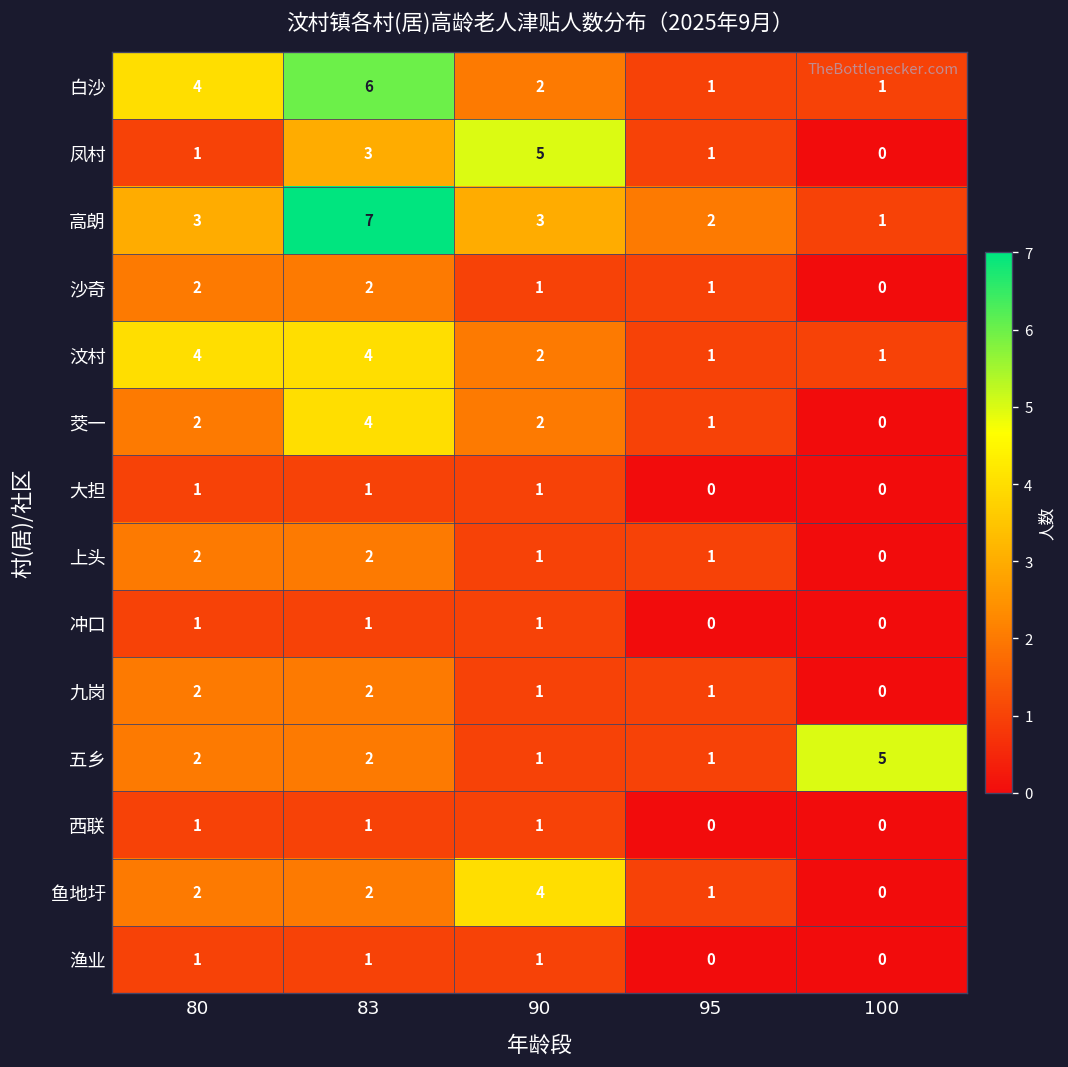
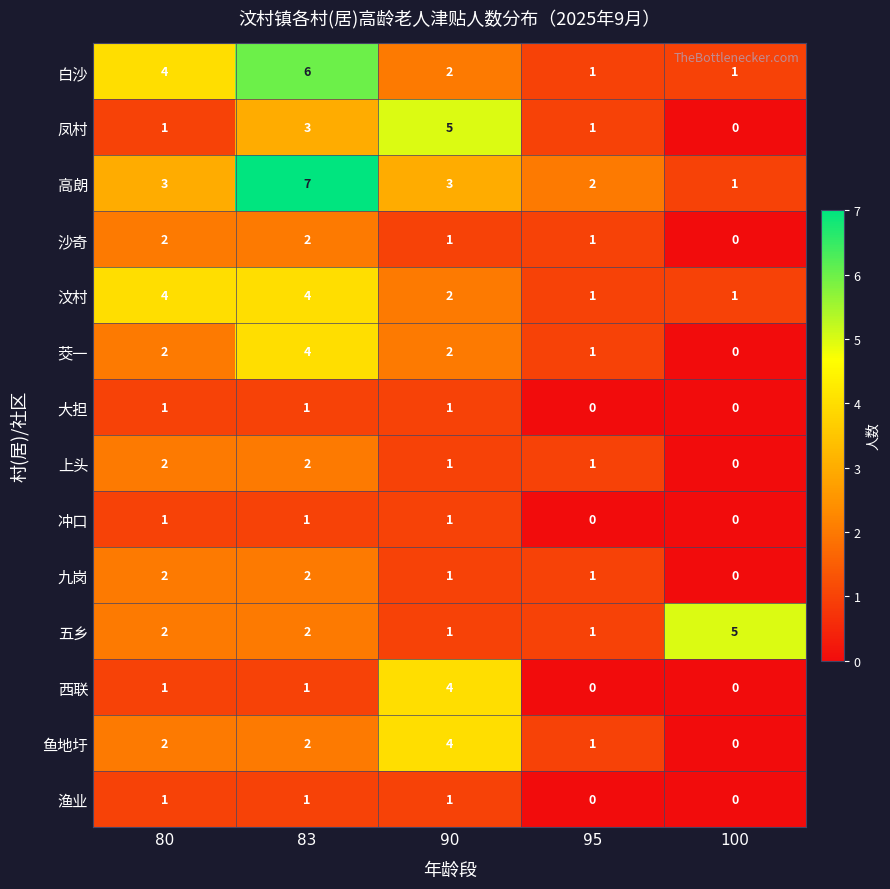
西联, 90: 1 -> 4
